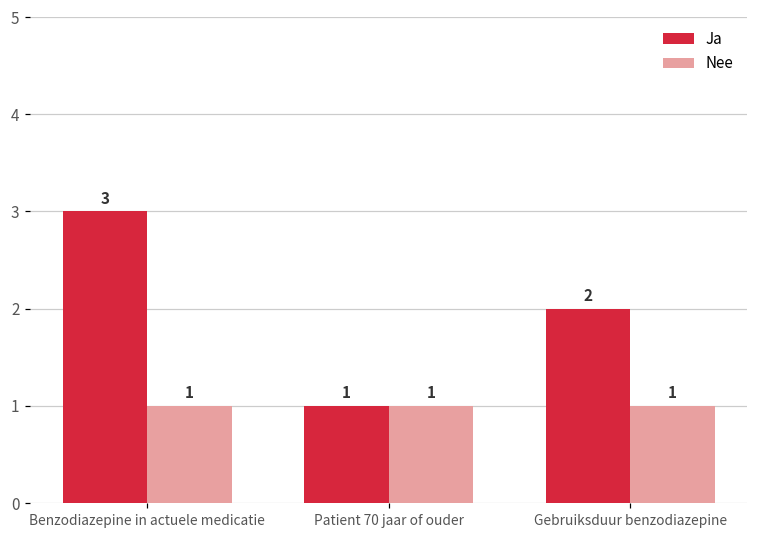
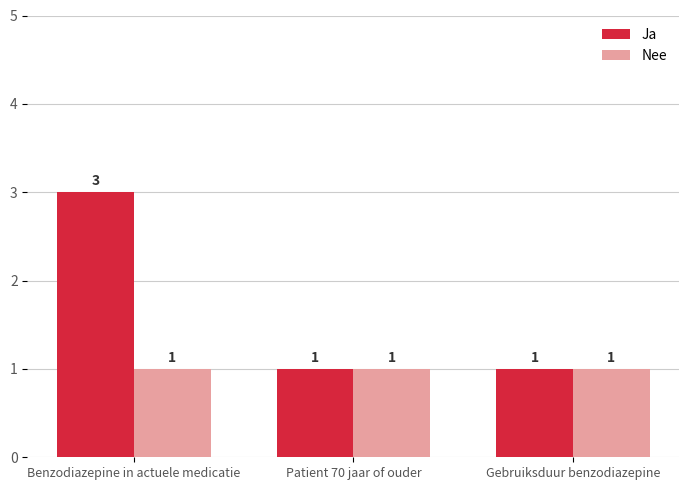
Ja, Gebruiksduur benzodiazepine: 2 -> 1
